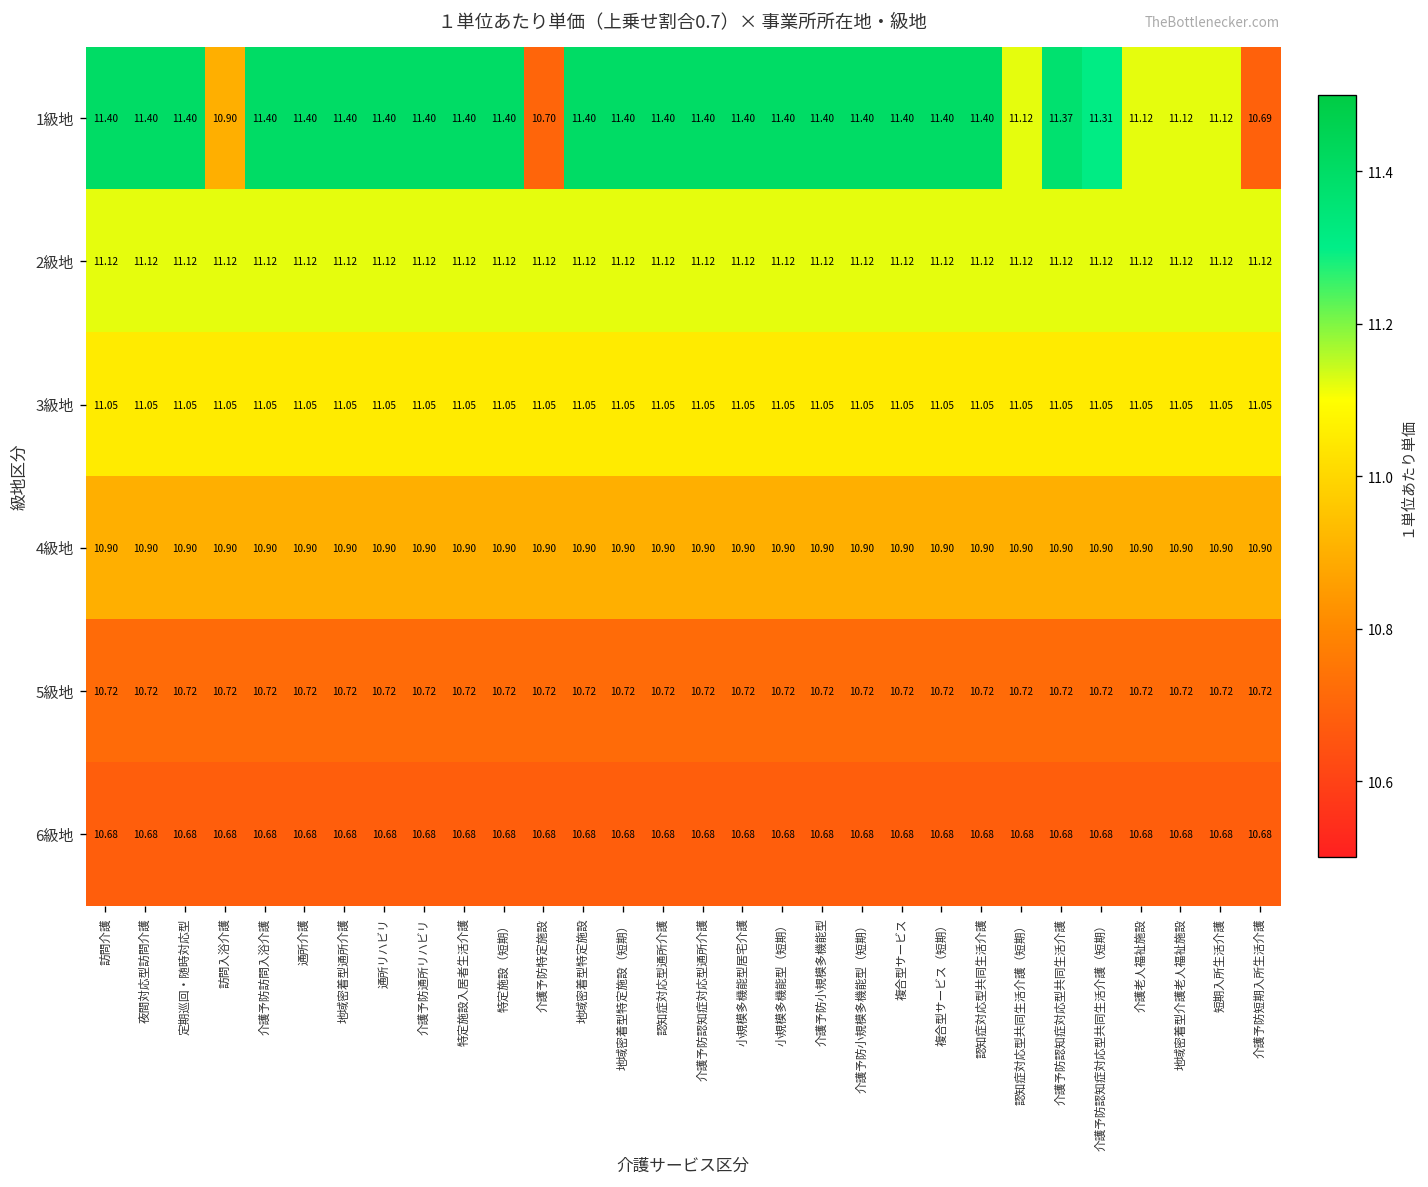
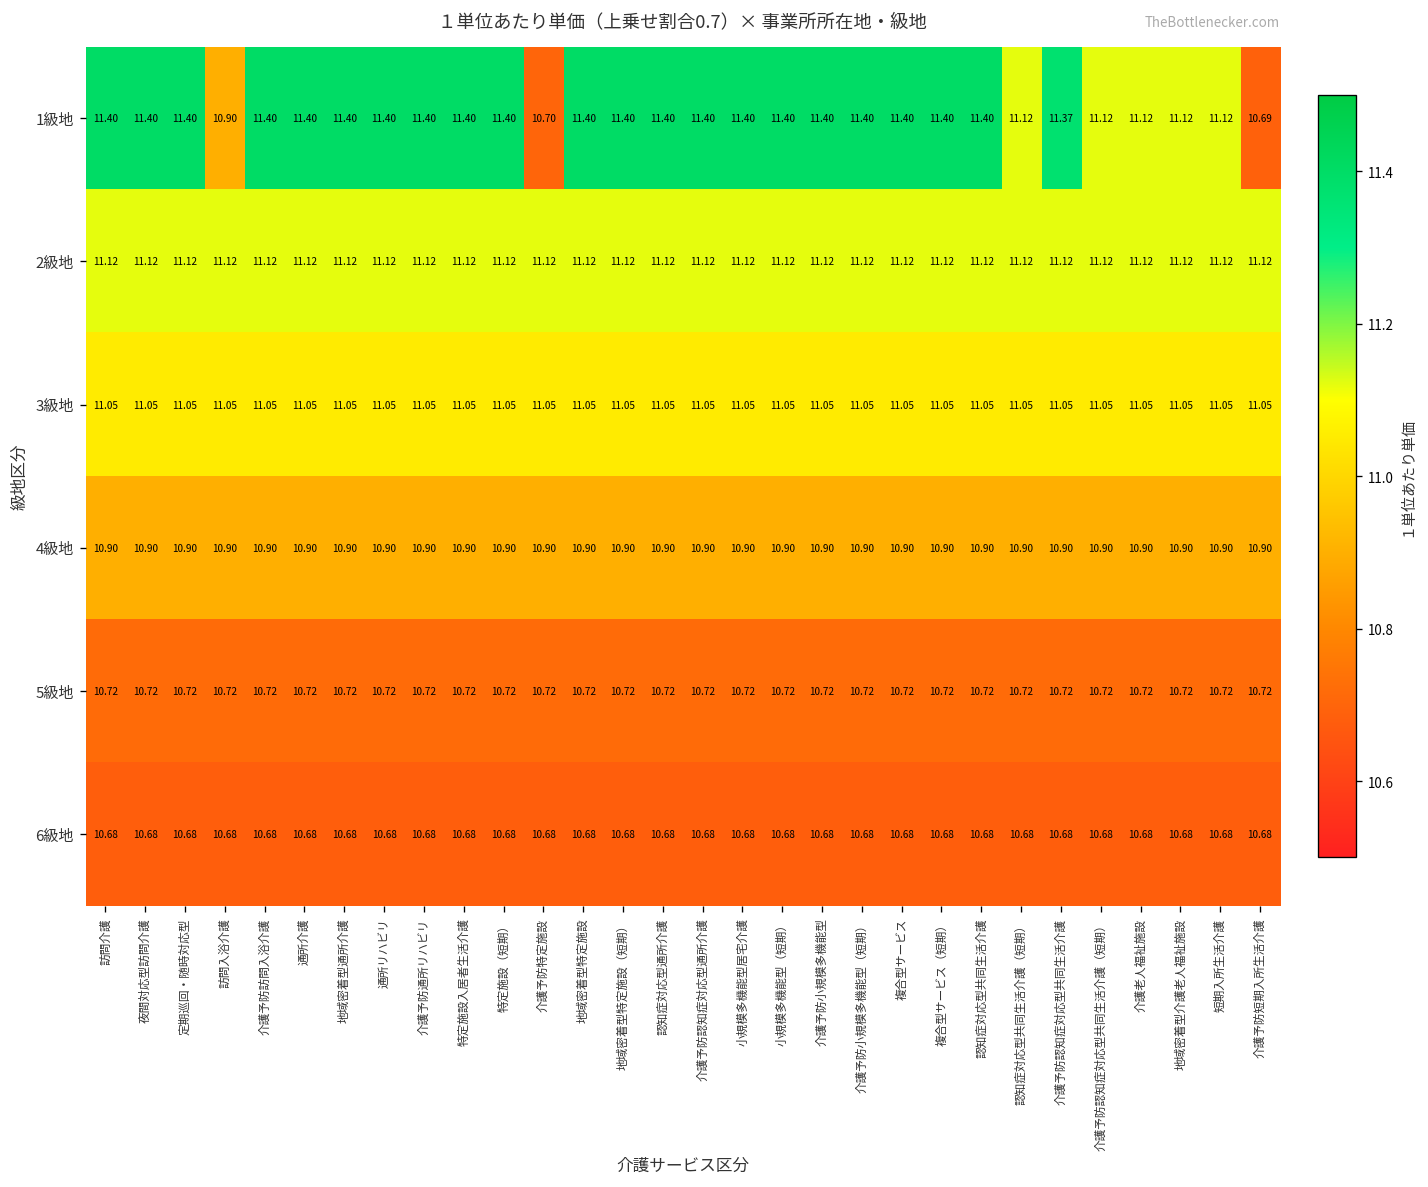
1級地, 介護予防認知症対応型共同生活介護（短期）: 11.31 -> 11.12
